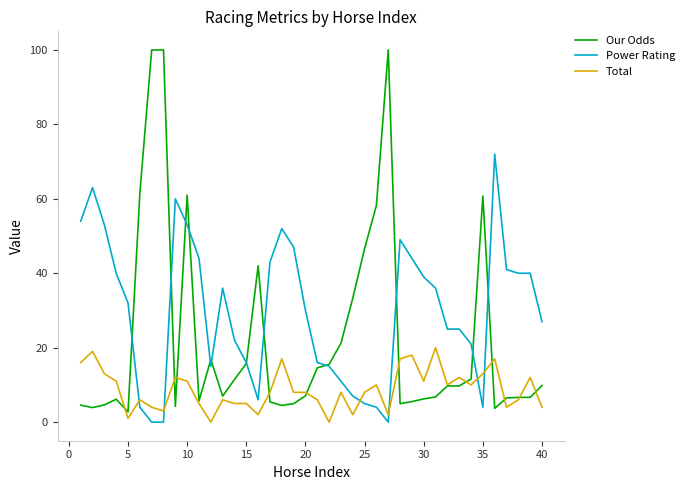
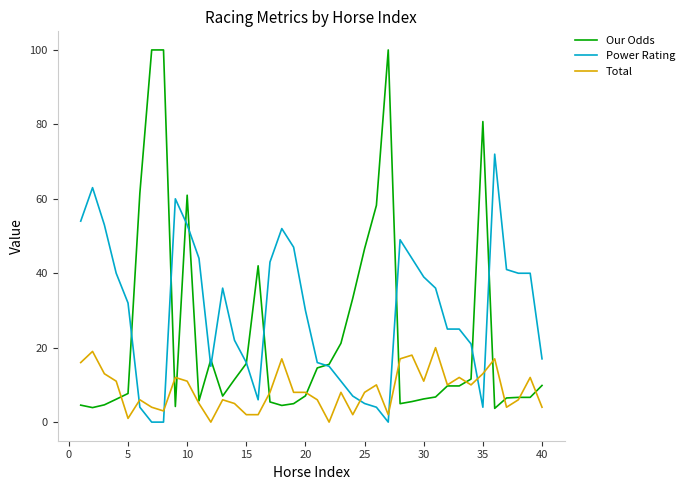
Our Odds, 5: 3 -> 8
Total, 15: 5 -> 2
Our Odds, 35: 61 -> 81
Power Rating, 40: 27 -> 17
